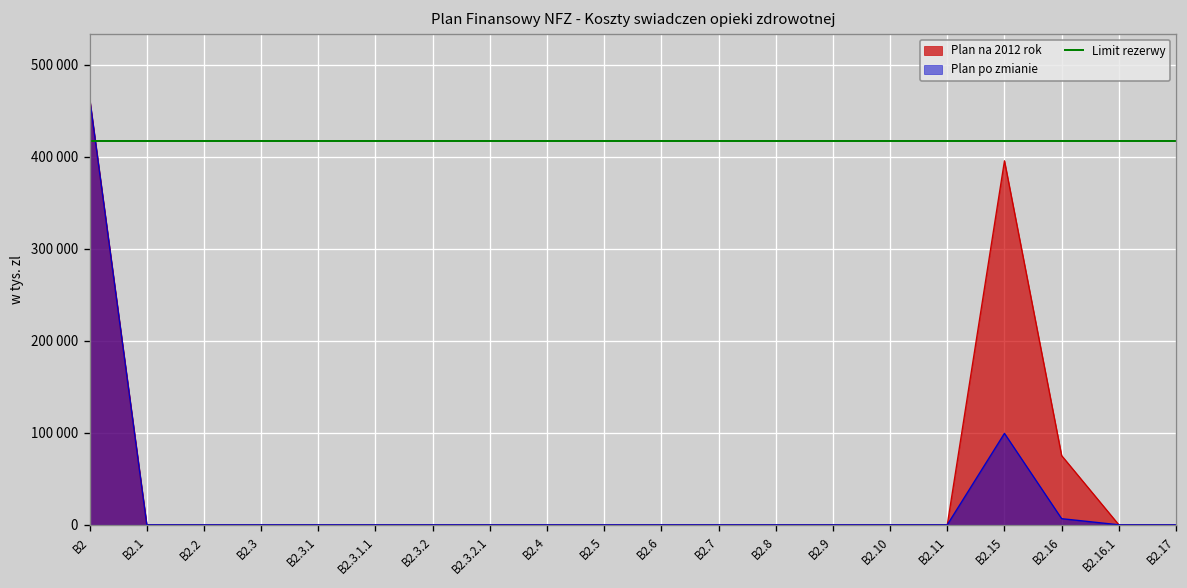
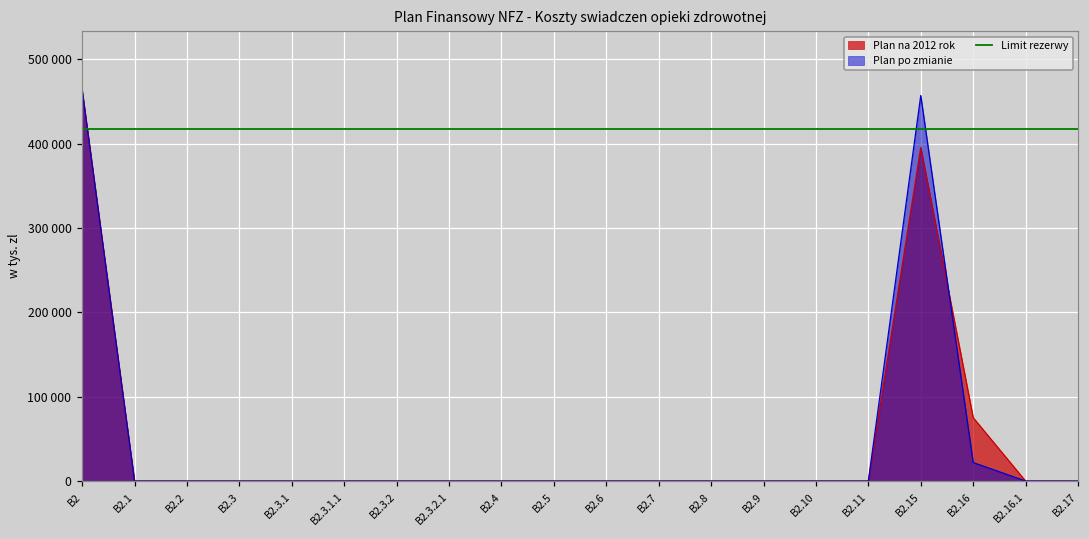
Plan po zmianie, B2.15: 100000 -> 460000
Plan po zmianie, B2.16: 10000 -> 20000
